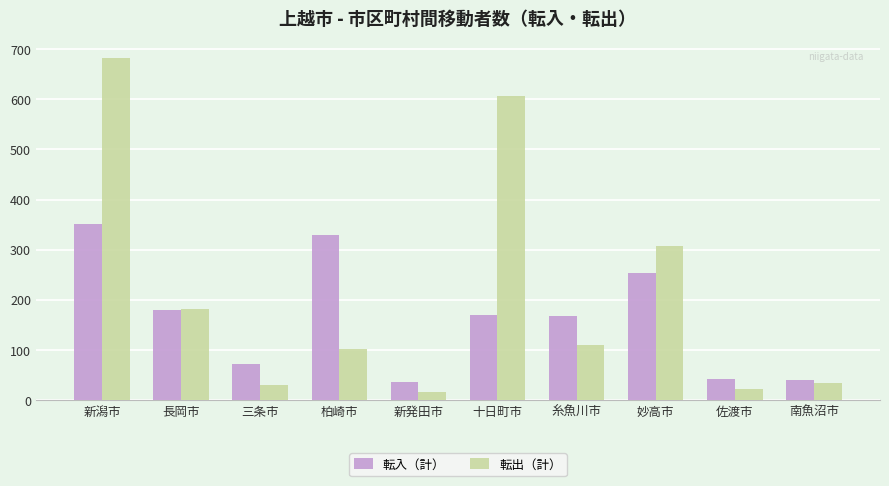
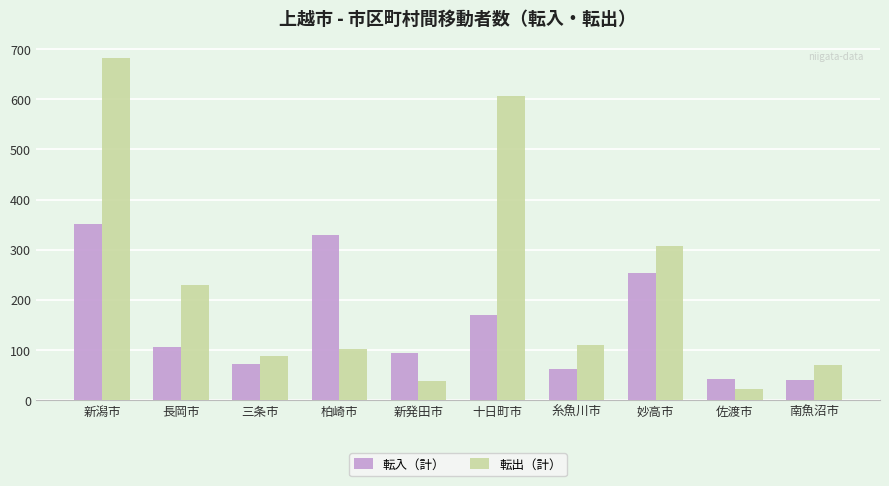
転入（計）, 長岡市: 180 -> 110
転出（計）, 長岡市: 180 -> 230
転出（計）, 三条市: 30 -> 90
転入（計）, 新発田市: 40 -> 90
転出（計）, 新発田市: 20 -> 40
転入（計）, 糸魚川市: 170 -> 60
転出（計）, 南魚沼市: 30 -> 70
